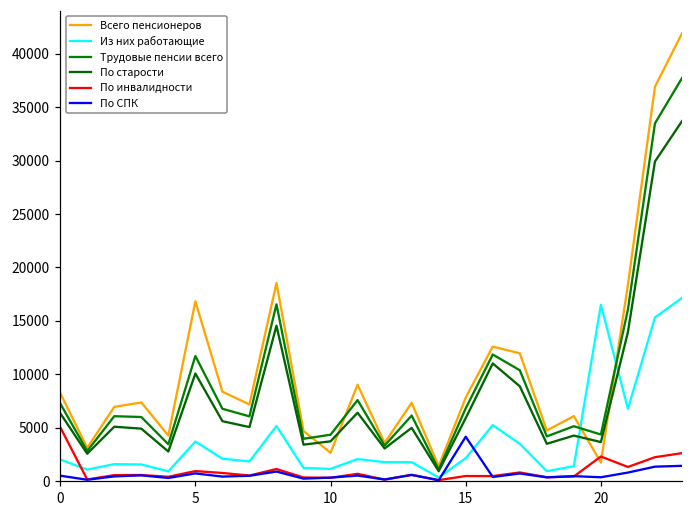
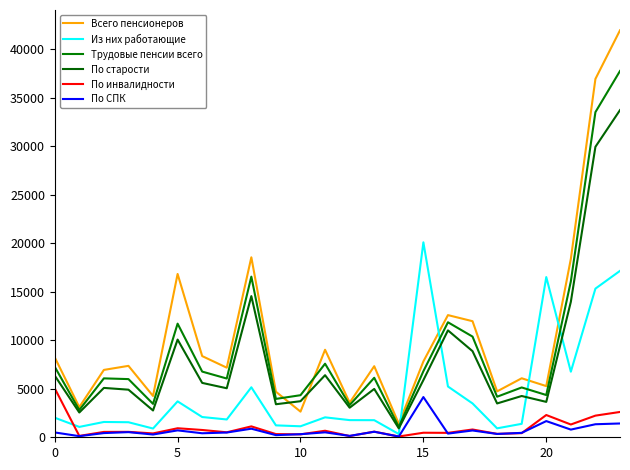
Из них работающие, 15: 2000 -> 20000
Всего пенсионеров, 20: 2000 -> 5000
По СПК, 20: 0 -> 2000
